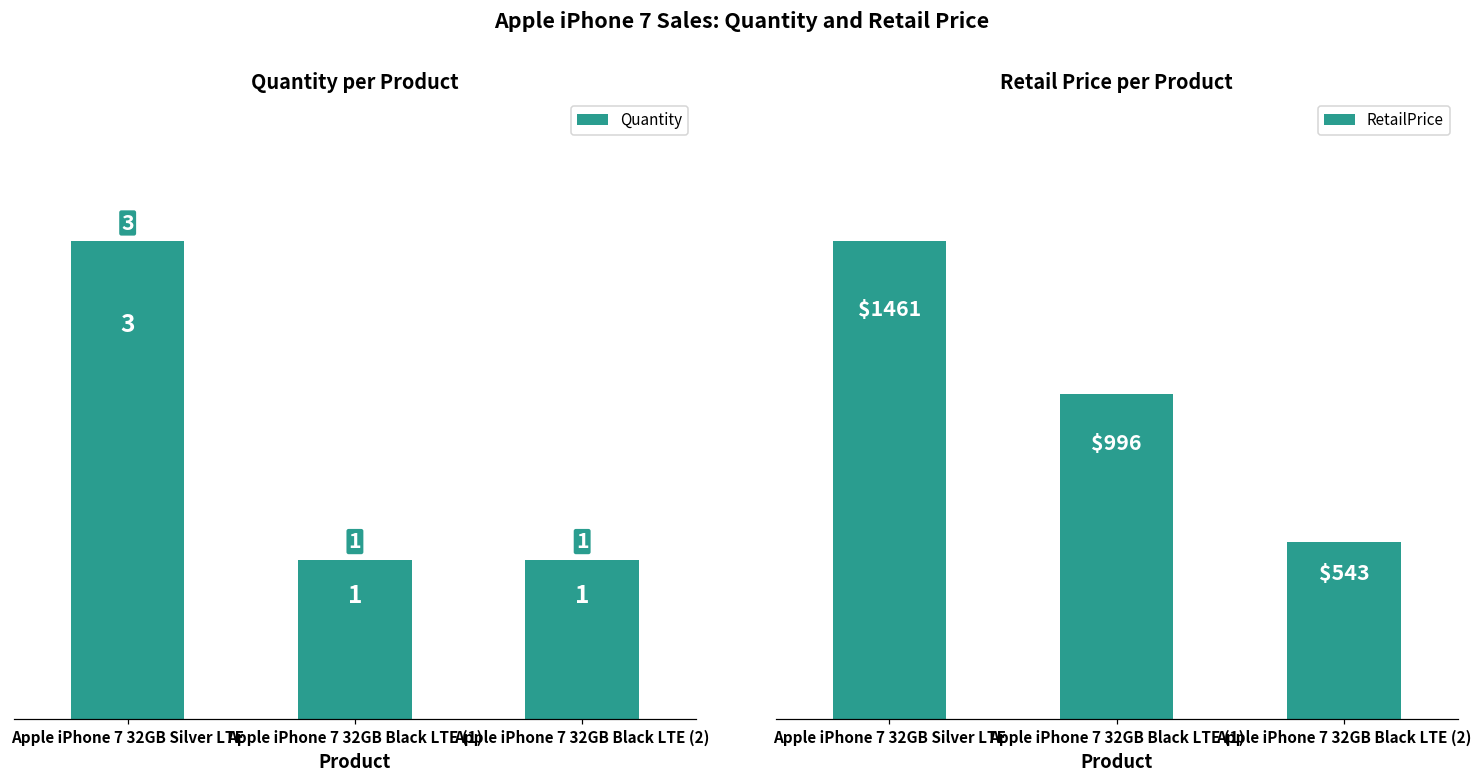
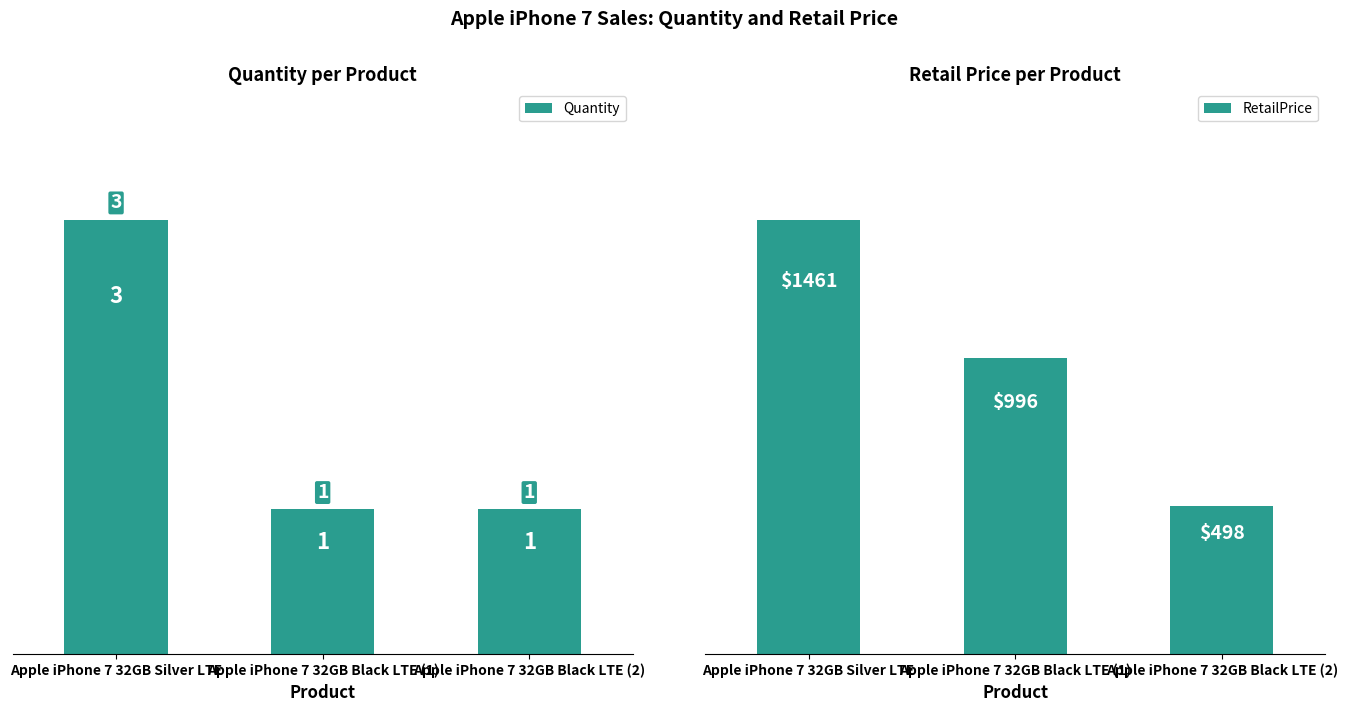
Retail Price per Product, Apple iPhone 7 32GB Black LTE (2): $543 -> $498
